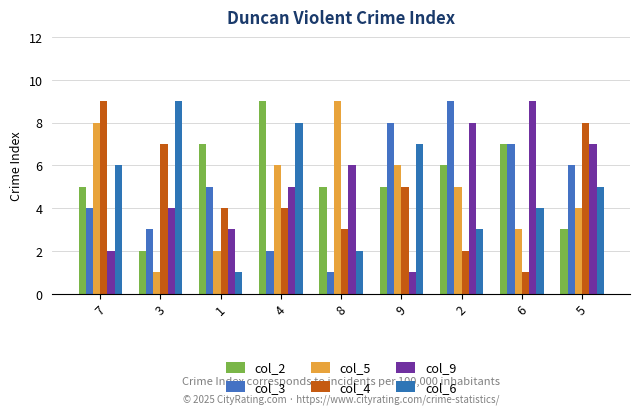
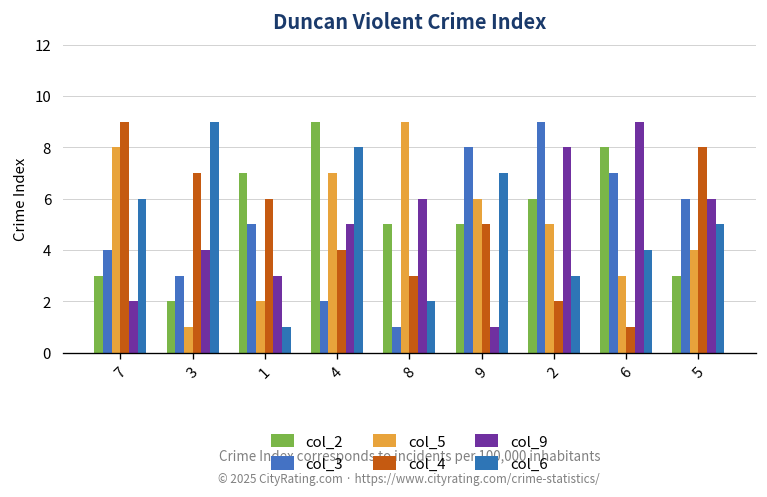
col_2, 7: 5 -> 3
col_4, 1: 4 -> 6
col_5, 4: 6 -> 7
col_2, 6: 7 -> 8
col_9, 5: 7 -> 6
